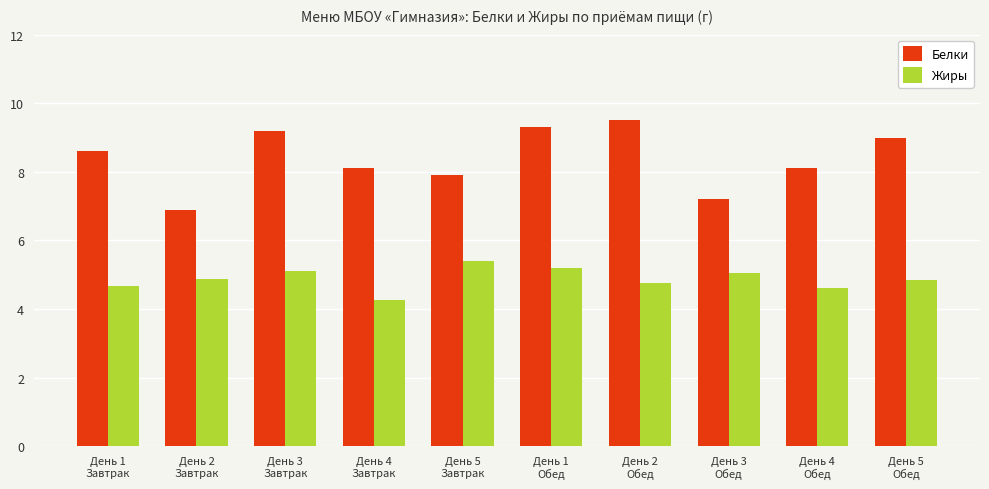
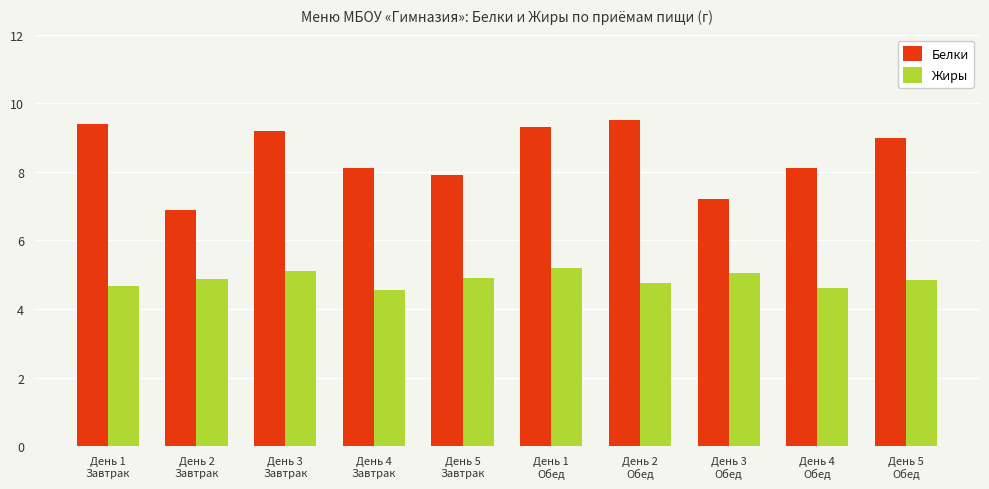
Белки, День 1 Завтрак: 8.6 -> 9.4
Жиры, День 4 Завтрак: 4.3 -> 4.6
Жиры, День 5 Завтрак: 5.4 -> 4.9
